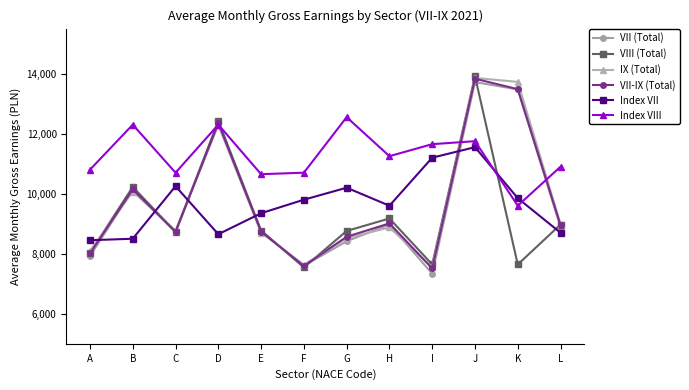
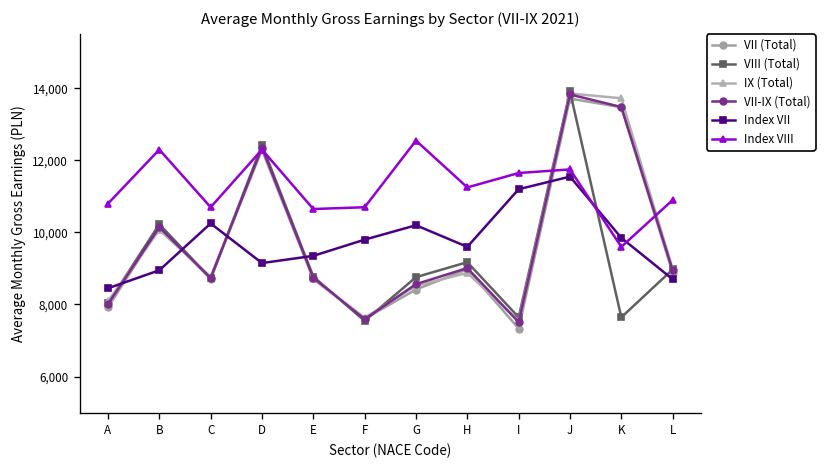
Index VII, B: 8,500 -> 9,000
Index VII, D: 8,600 -> 9,100
